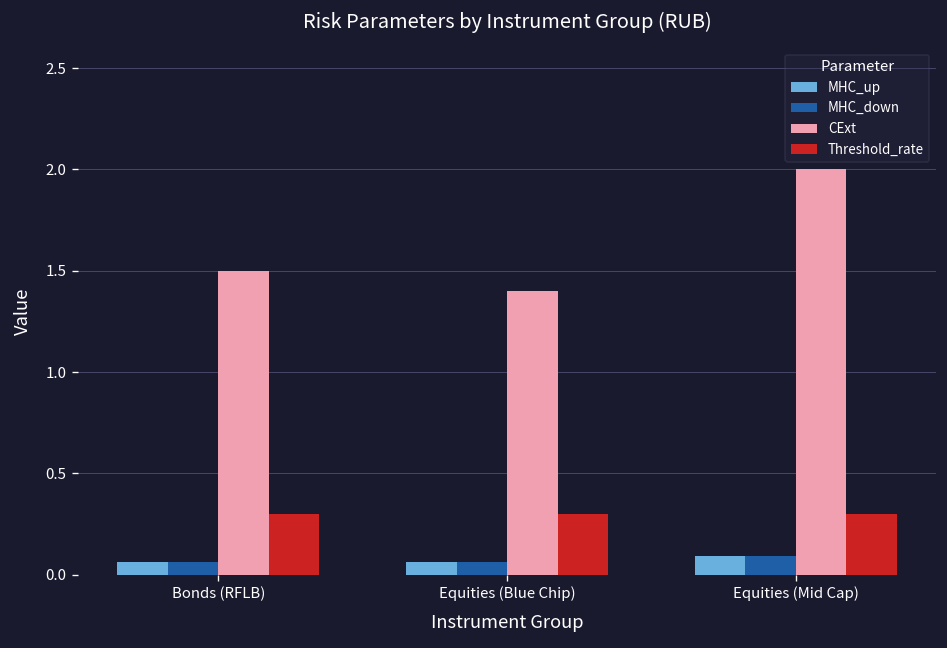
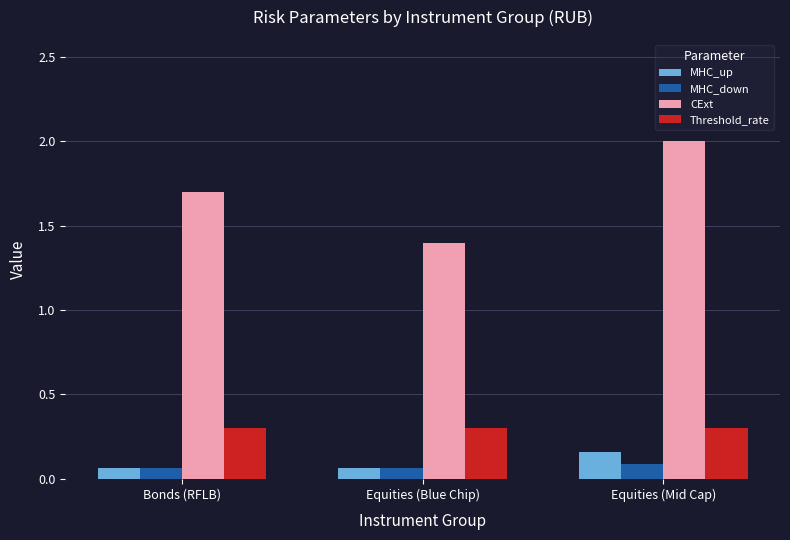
CExt, Bonds (RFLB): 1.5 -> 1.7
MHC_up, Equities (Mid Cap): 0.09 -> 0.16
